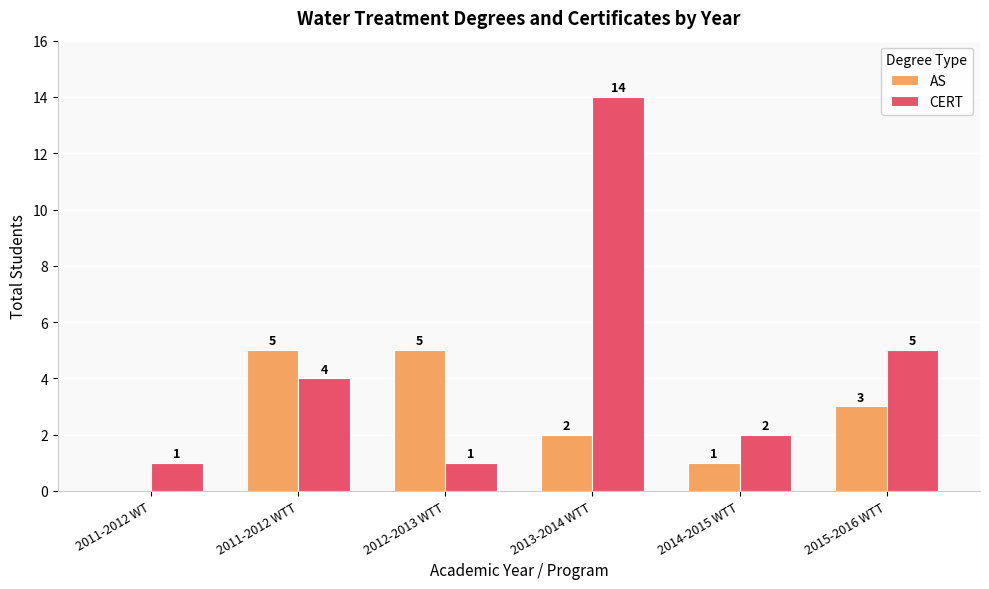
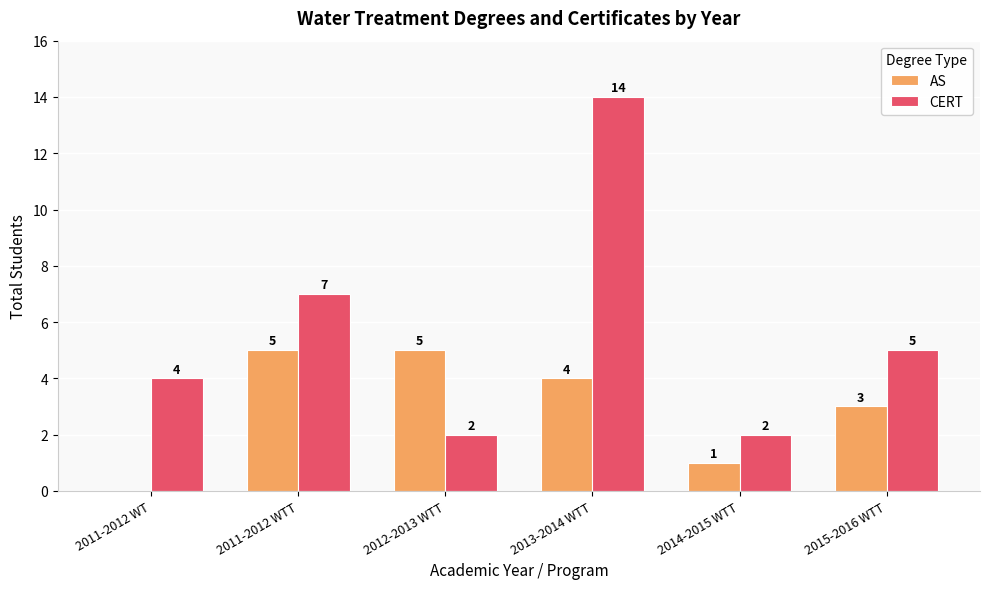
CERT, 2011-2012 WT: 1 -> 4
CERT, 2011-2012 WTT: 4 -> 7
CERT, 2012-2013 WTT: 1 -> 2
AS, 2013-2014 WTT: 2 -> 4
